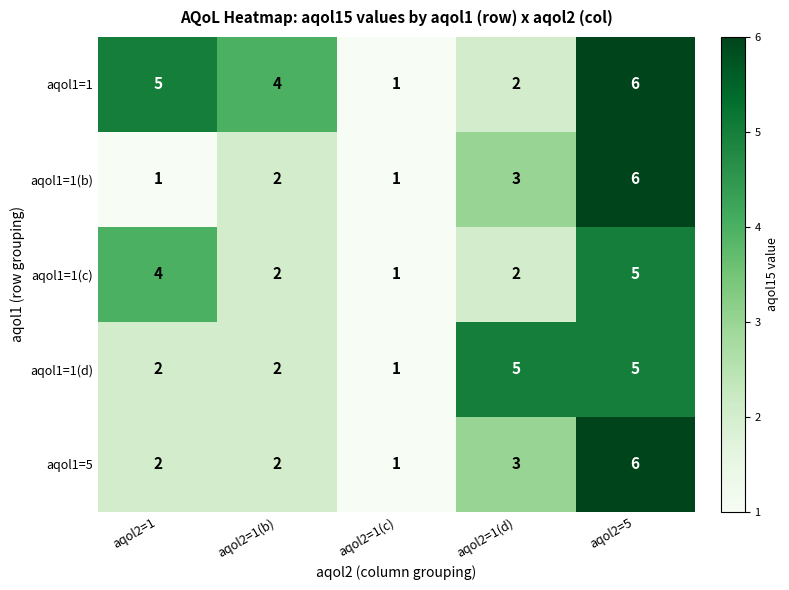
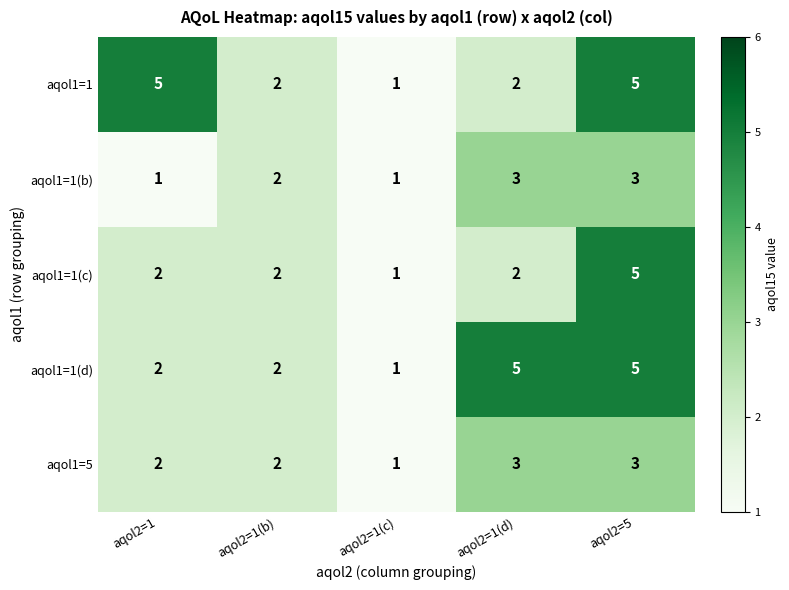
aqol1=1, aqol2=1(b): 4 -> 2
aqol1=1, aqol2=5: 6 -> 5
aqol1=1(b), aqol2=5: 6 -> 3
aqol1=1(c), aqol2=1: 4 -> 2
aqol1=5, aqol2=5: 6 -> 3
